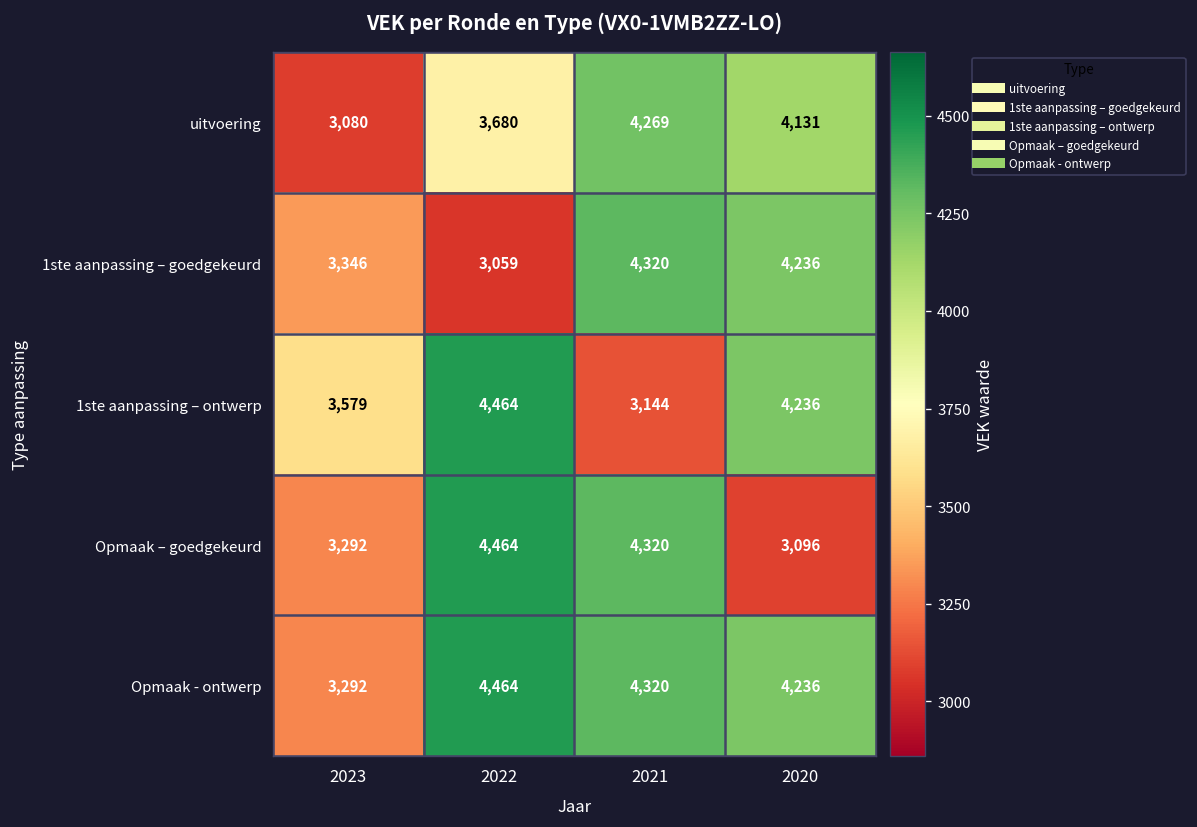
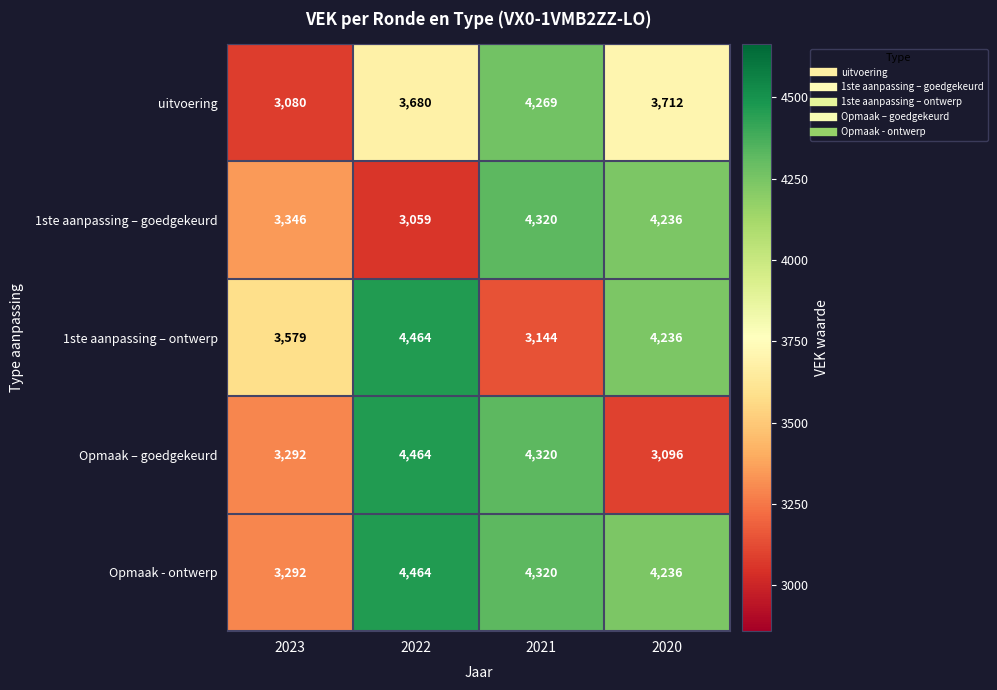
uitvoering, 2020: 4,131 -> 3,712
